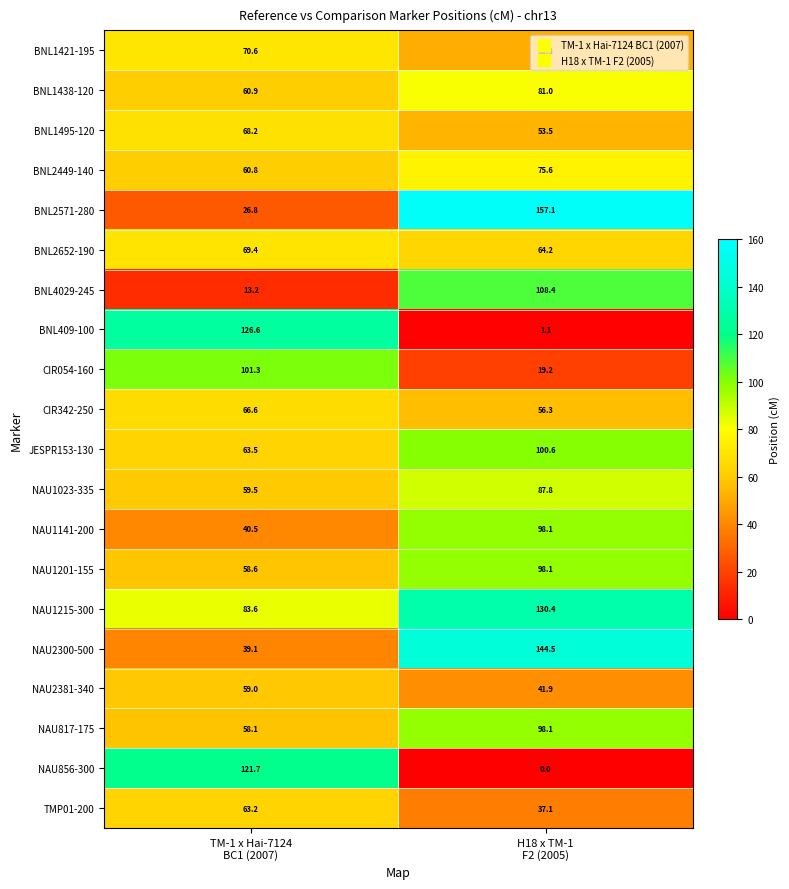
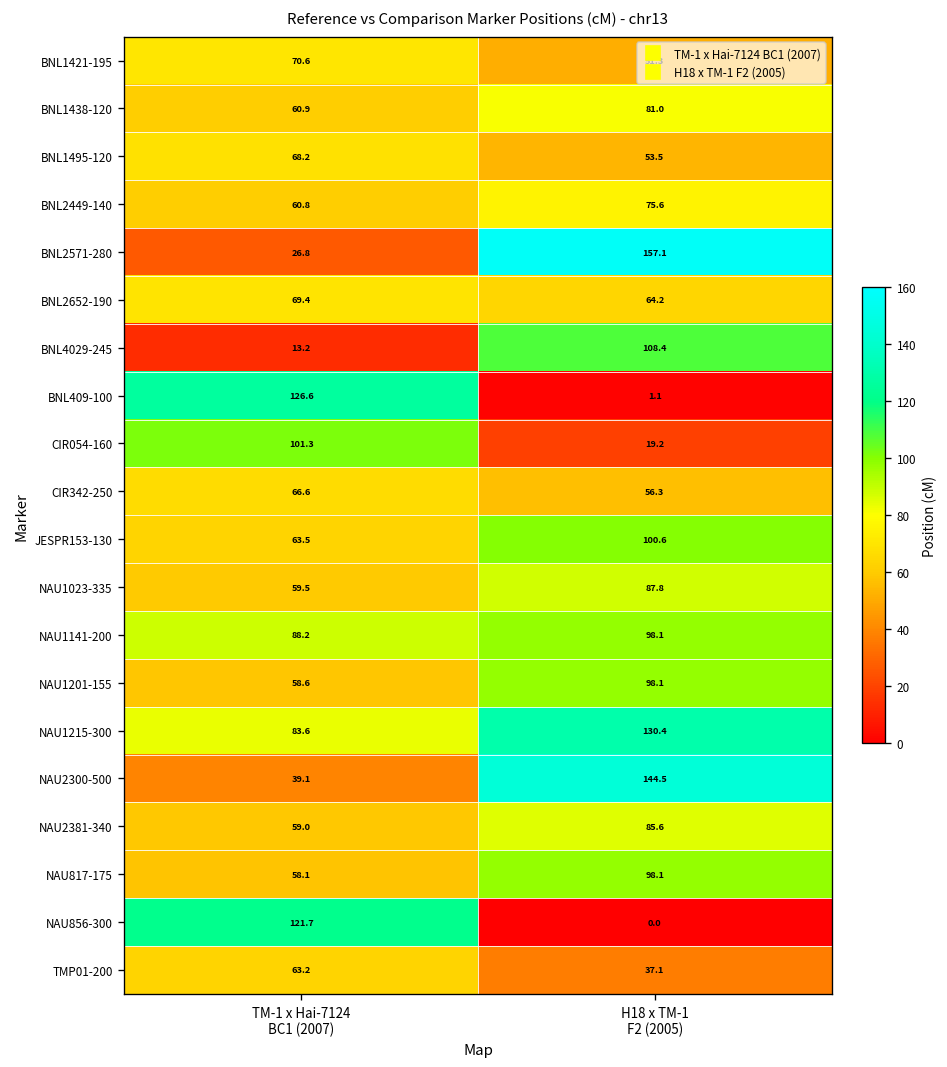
NAU1141-200, TM-1 x Hai-7124 BC1 (2007): 40.5 -> 88.2
NAU2381-340, H18 x TM-1 F2 (2005): 41.9 -> 85.6
